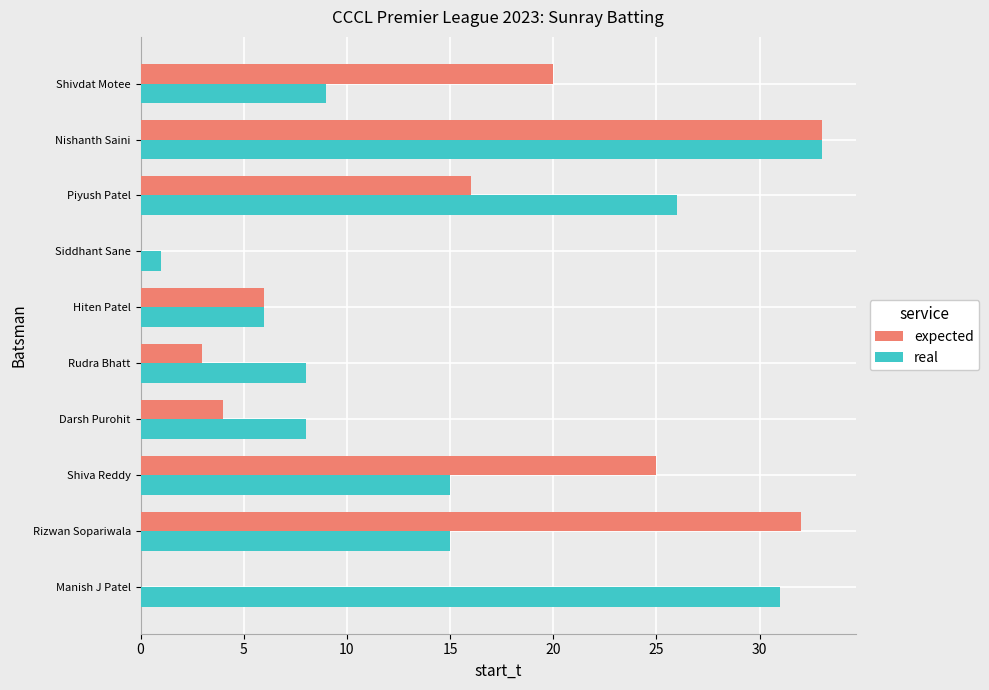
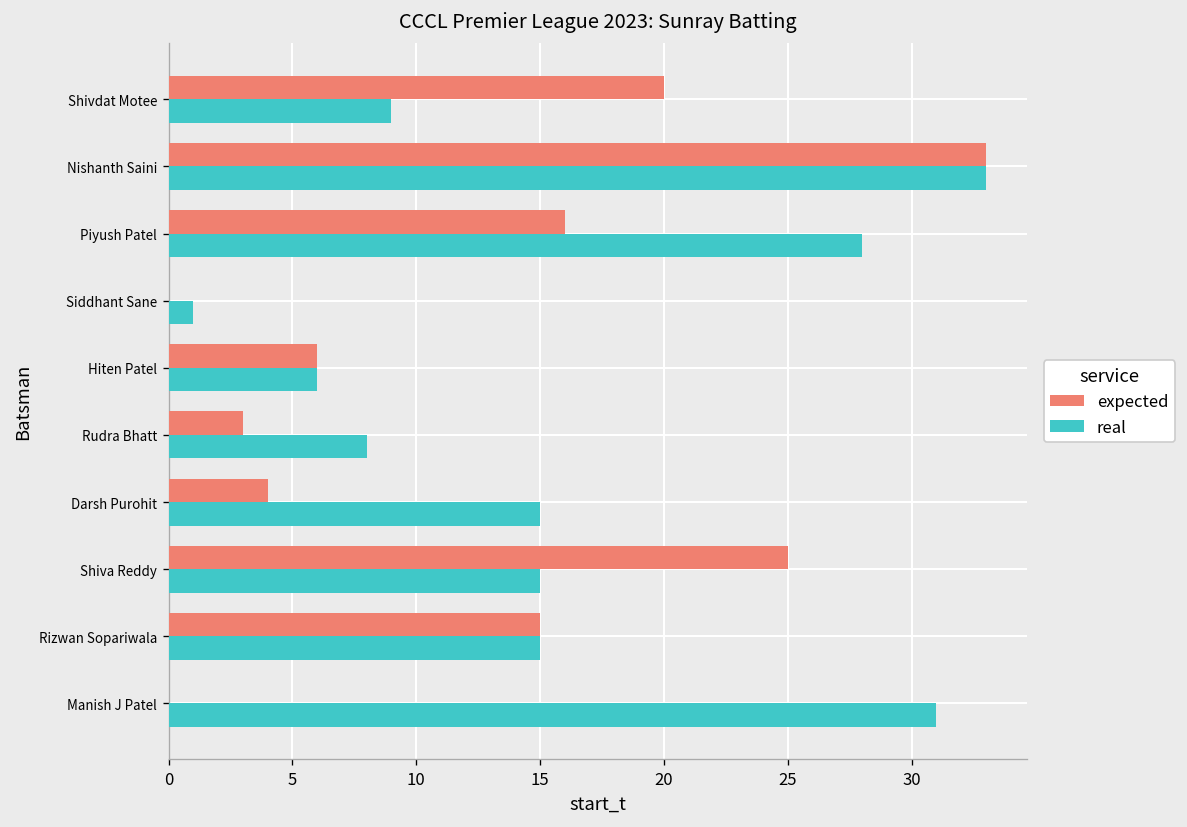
real, Piyush Patel: 26 -> 28
real, Darsh Purohit: 8 -> 15
expected, Rizwan Sopariwala: 32 -> 15
